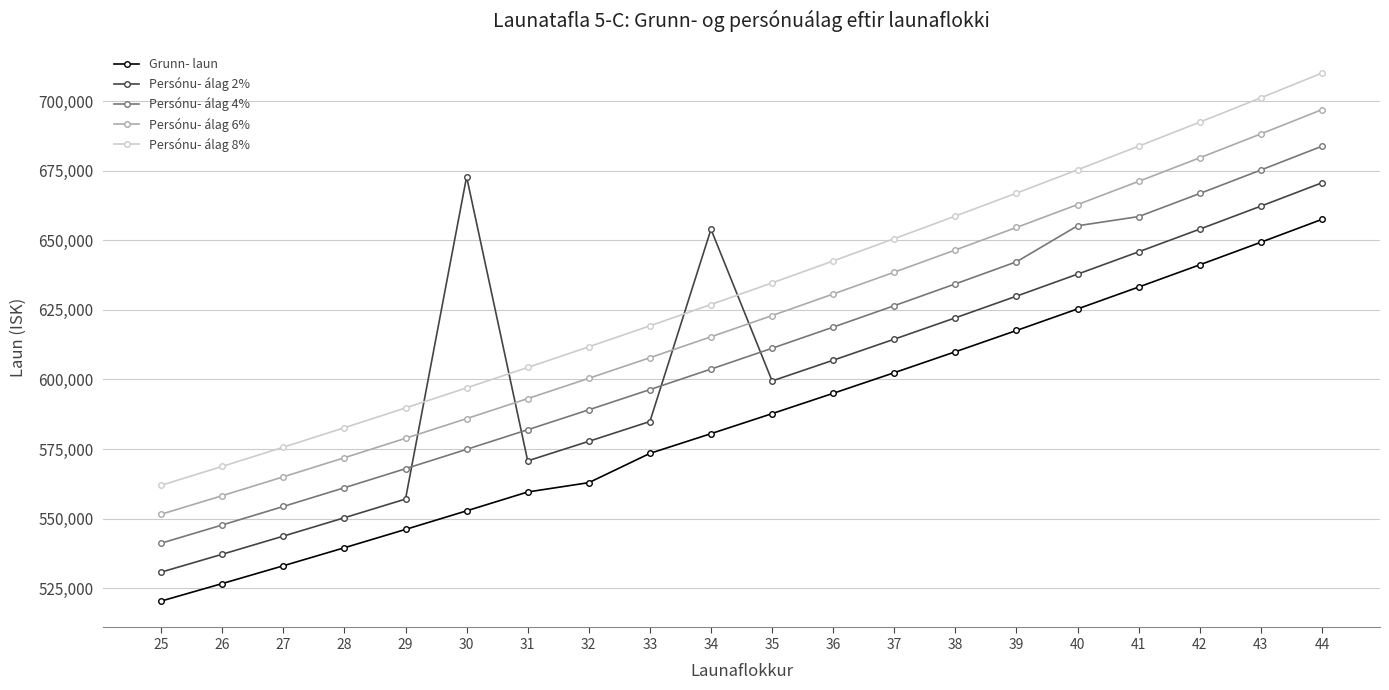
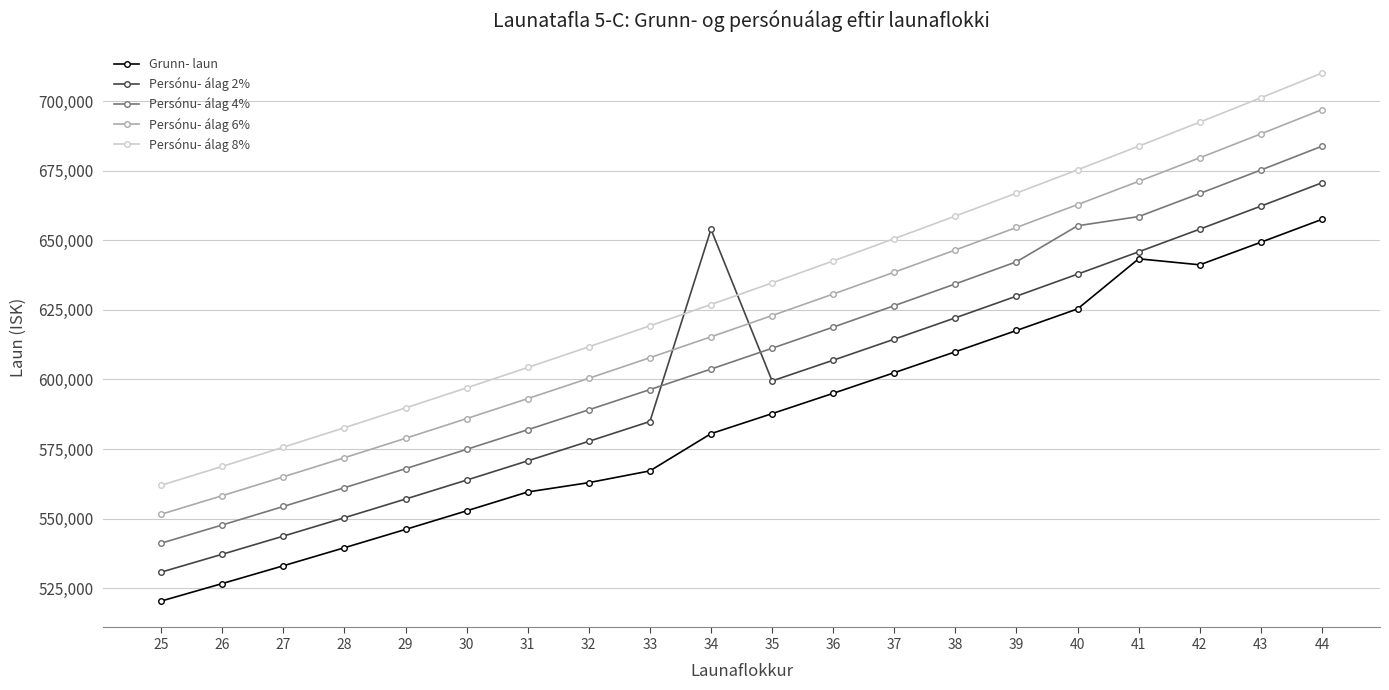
Persónu- álag 2%, 30: 673,000 -> 564,000
Grunn- laun, 33: 573,000 -> 567,000
Grunn- laun, 41: 633,000 -> 643,000
